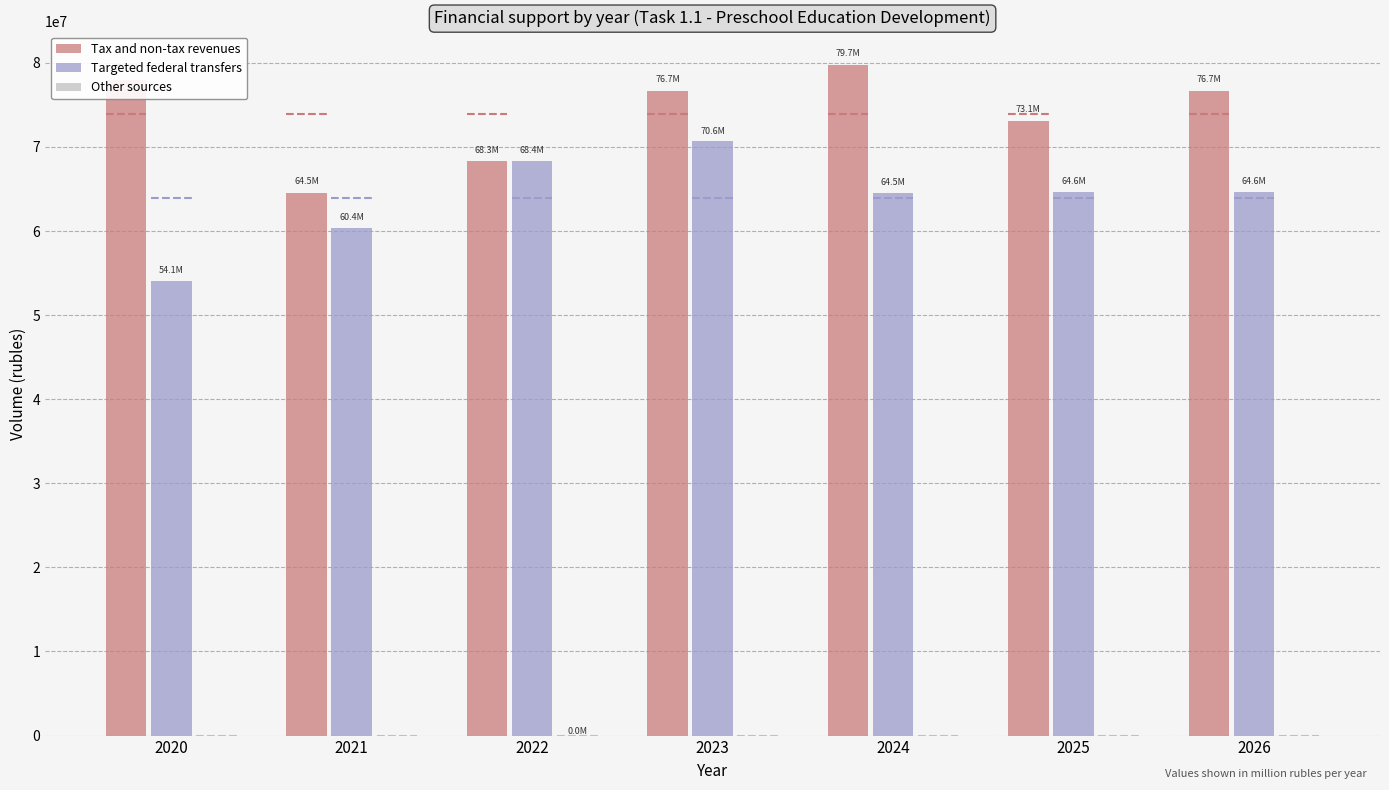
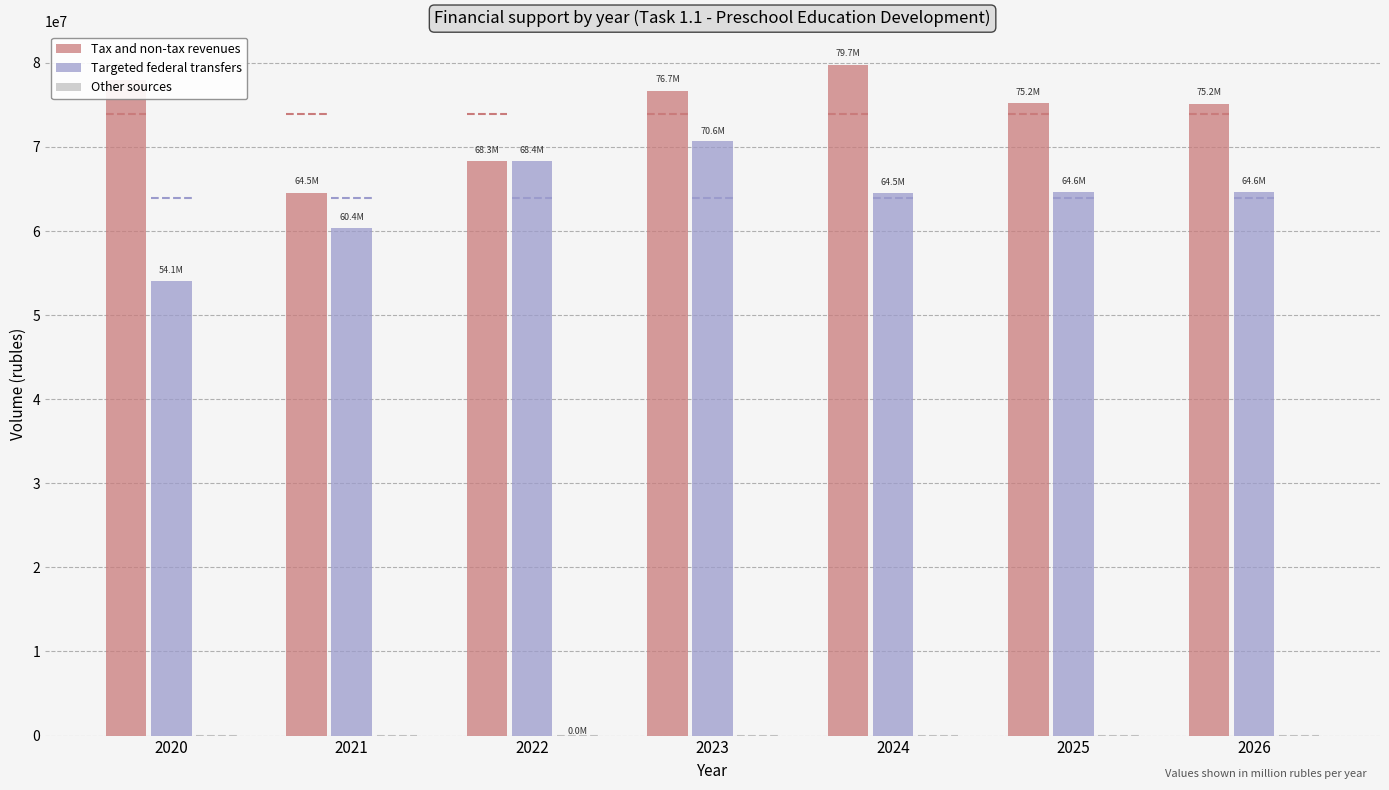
Tax and non-tax revenues, 2025: 73.1M -> 75.2M
Tax and non-tax revenues, 2026: 76.7M -> 75.2M
